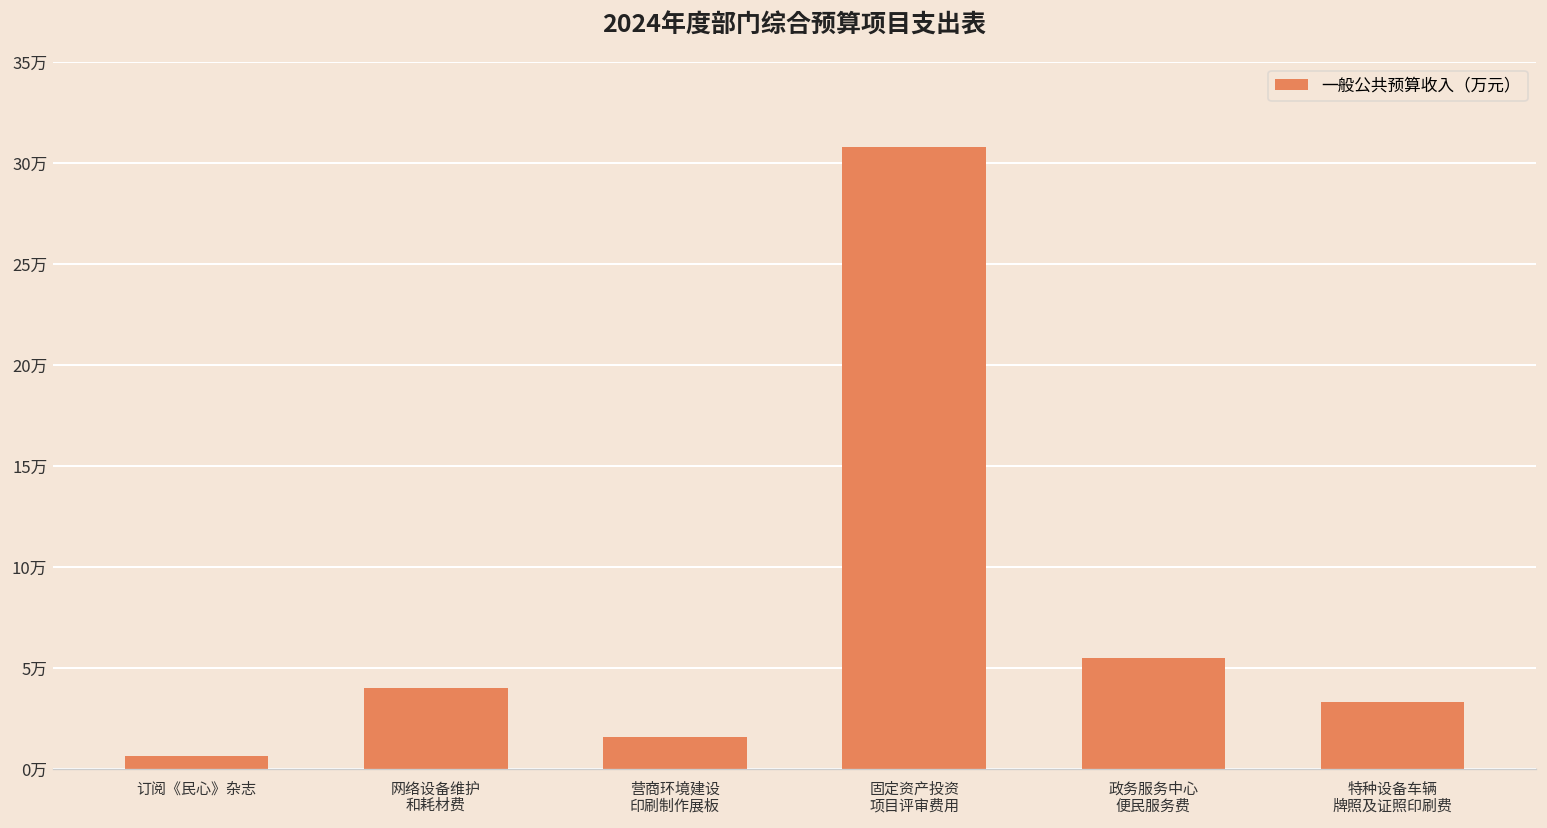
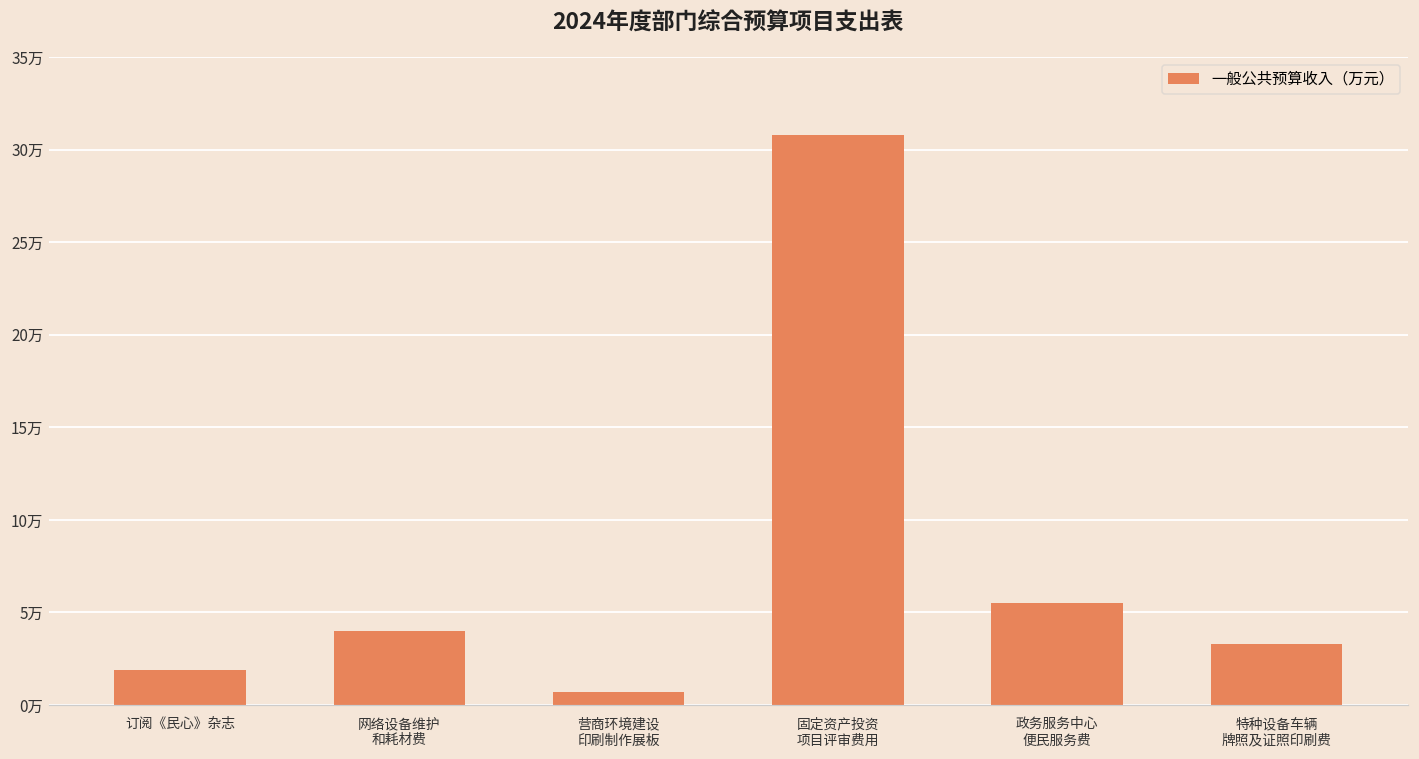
订阅《民心》杂志: 0.7万 -> 1.9万
营商环境建设 印刷制作展板: 1.6万 -> 0.7万
